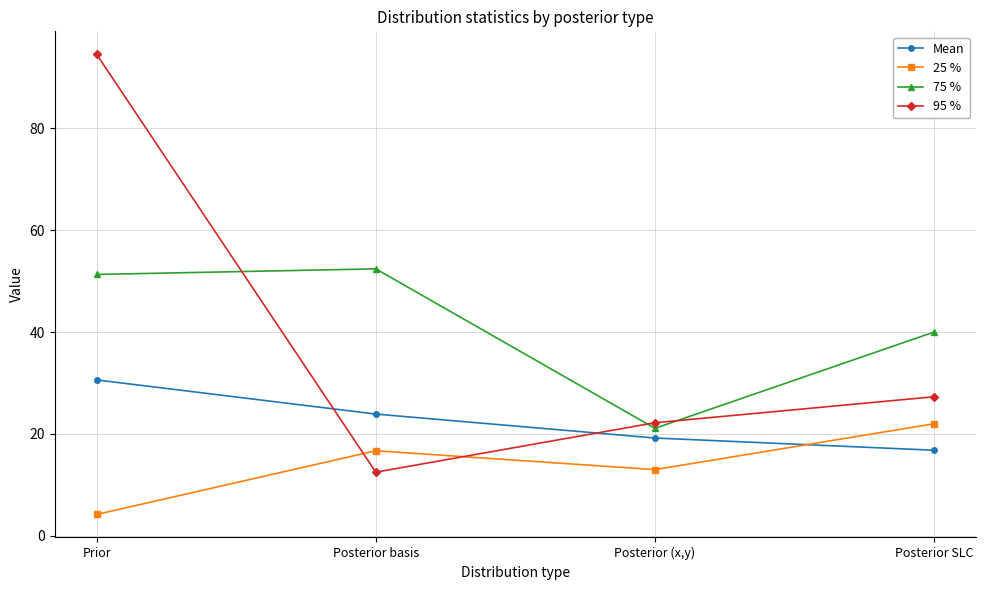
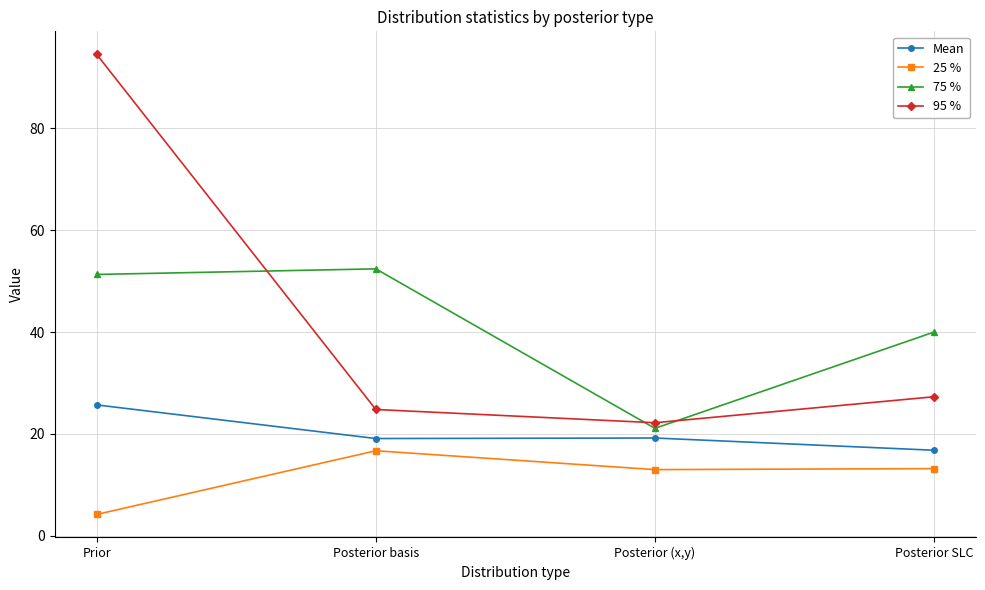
Mean, Prior: 31 -> 26
Mean, Posterior basis: 24 -> 19
95 %, Posterior basis: 13 -> 25
25 %, Posterior SLC: 22 -> 13
